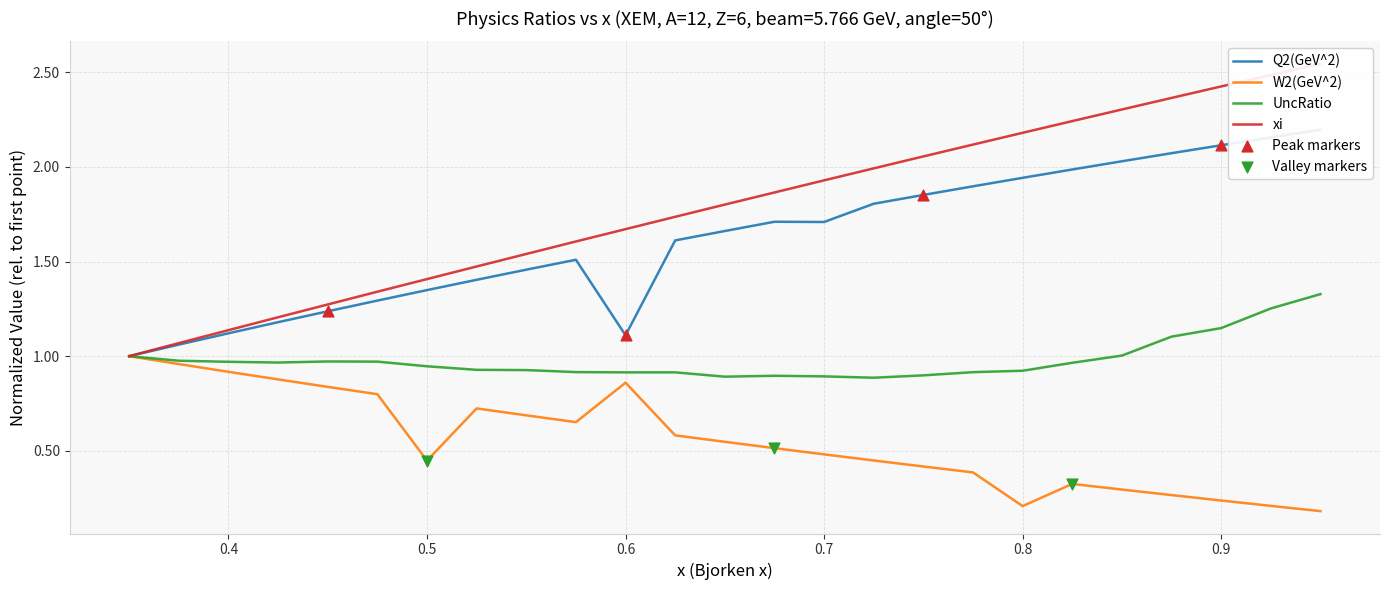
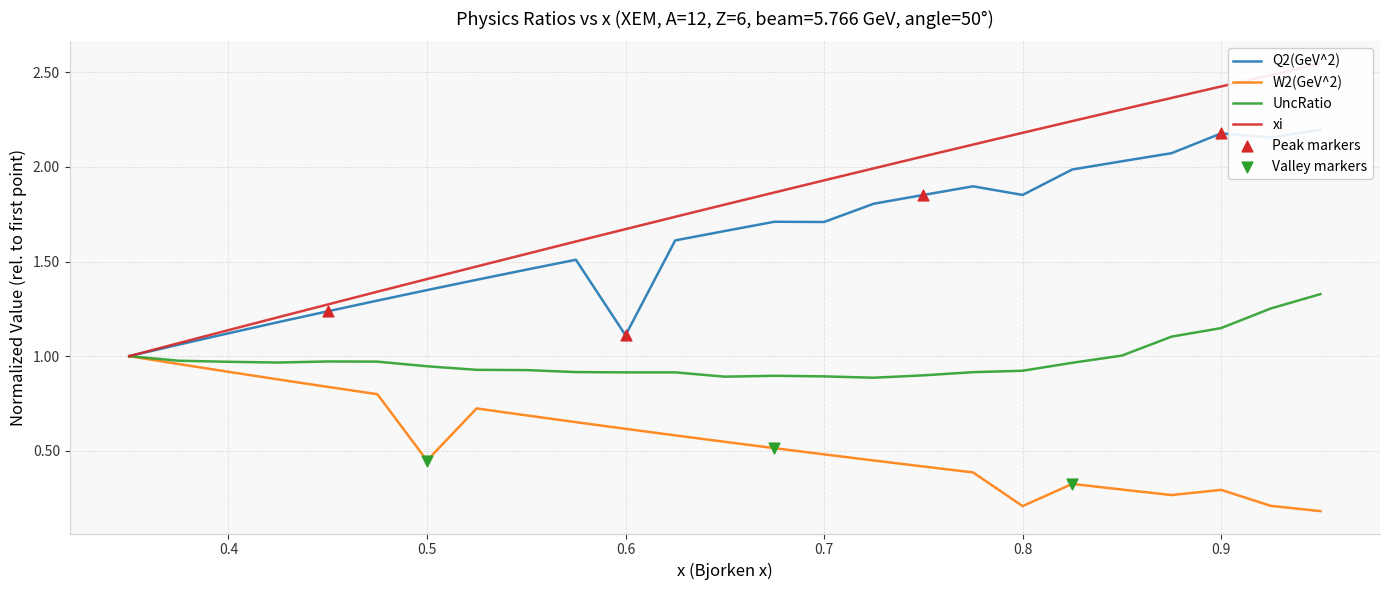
W2(GeV^2), 0.6: 0.86 -> 0.62
Q2(GeV^2), 0.8: 1.94 -> 1.85
Q2(GeV^2), 0.9: 2.11 -> 2.18
W2(GeV^2), 0.9: 0.24 -> 0.29
